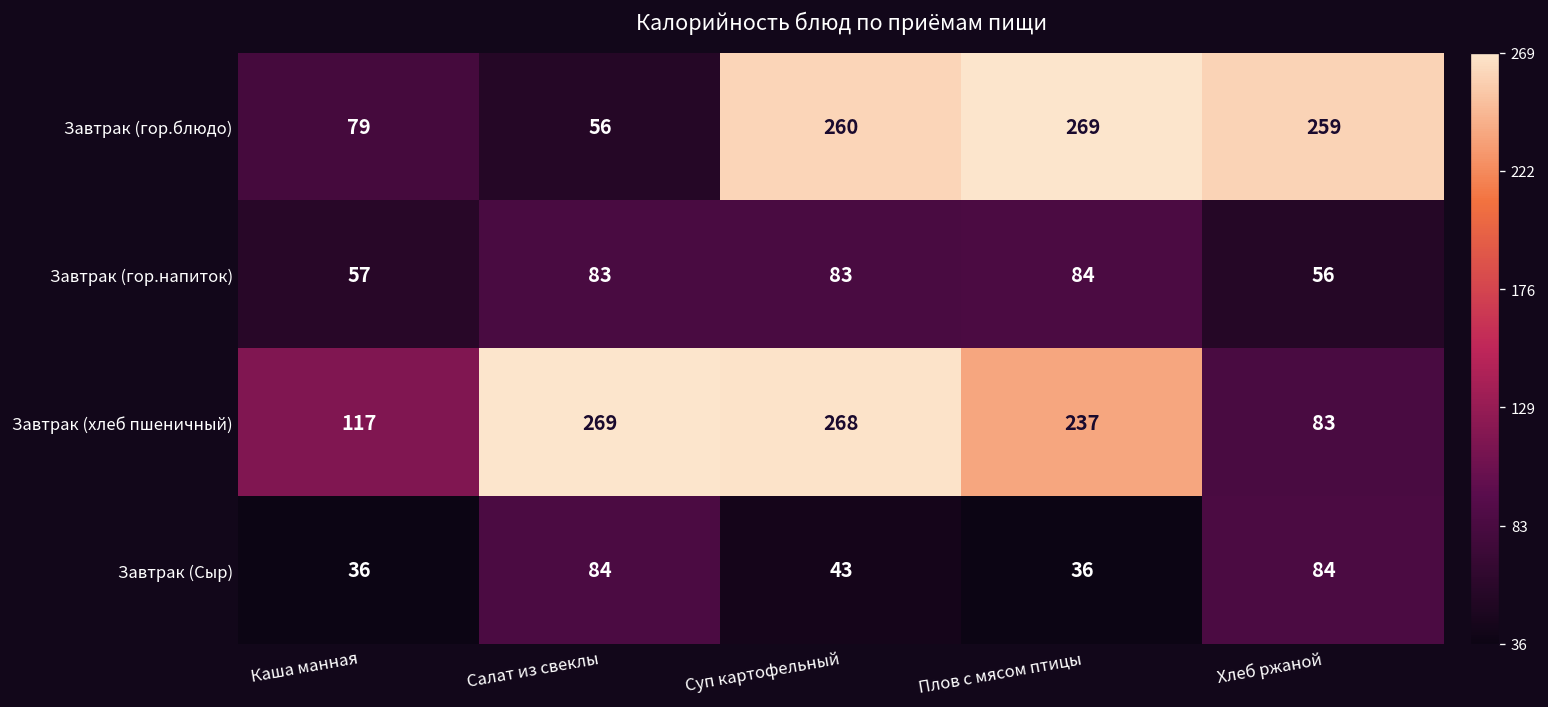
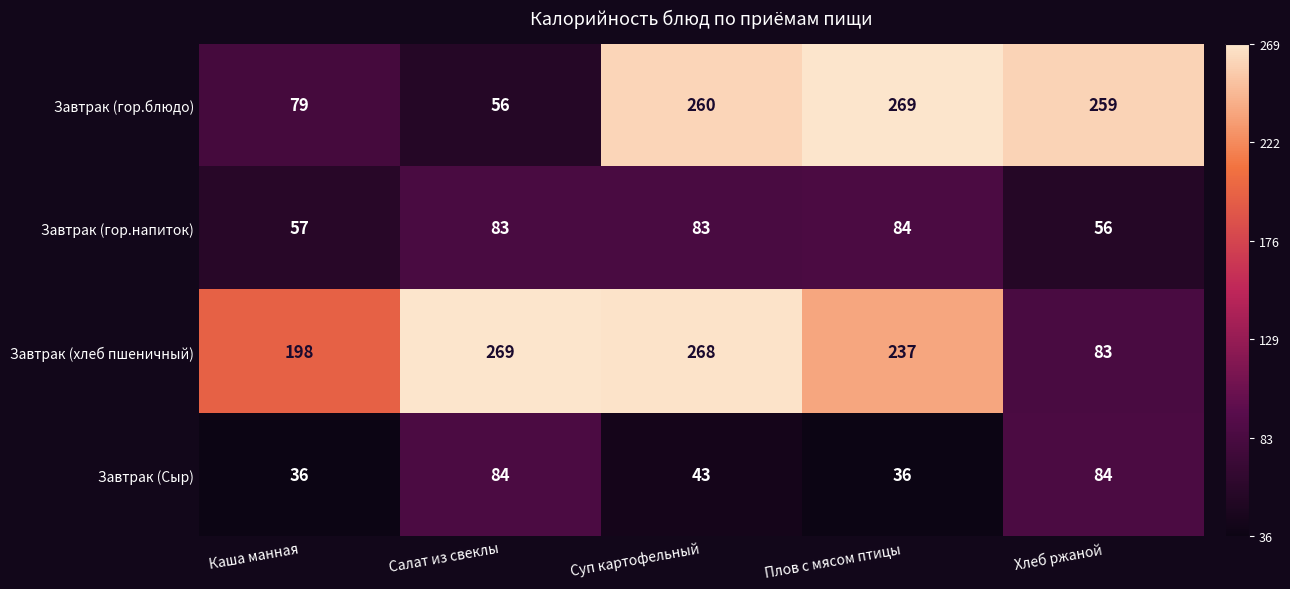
Завтрак (хлеб пшеничный), Каша манная: 117 -> 198
